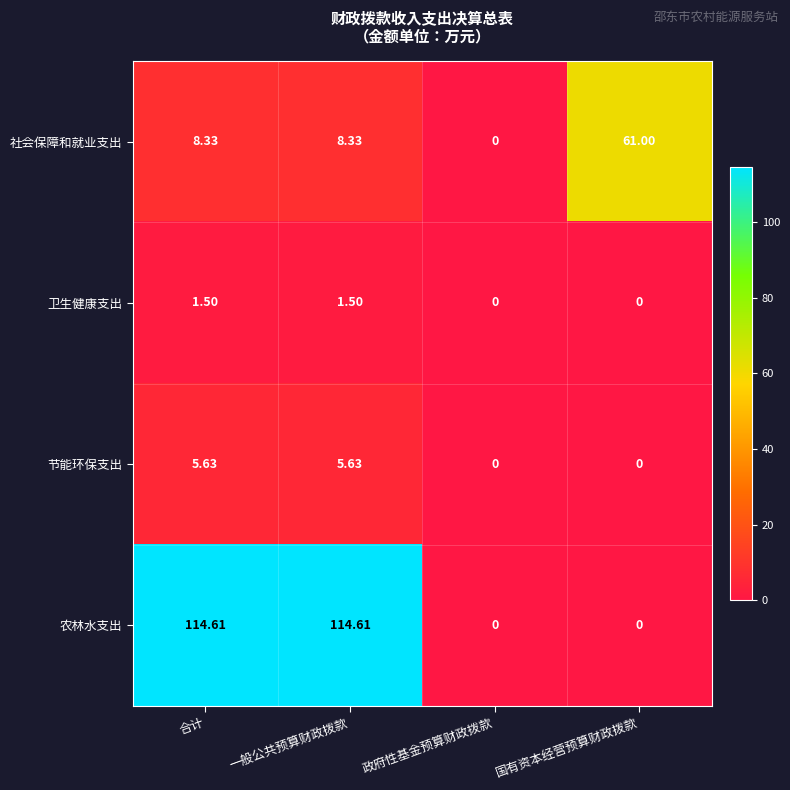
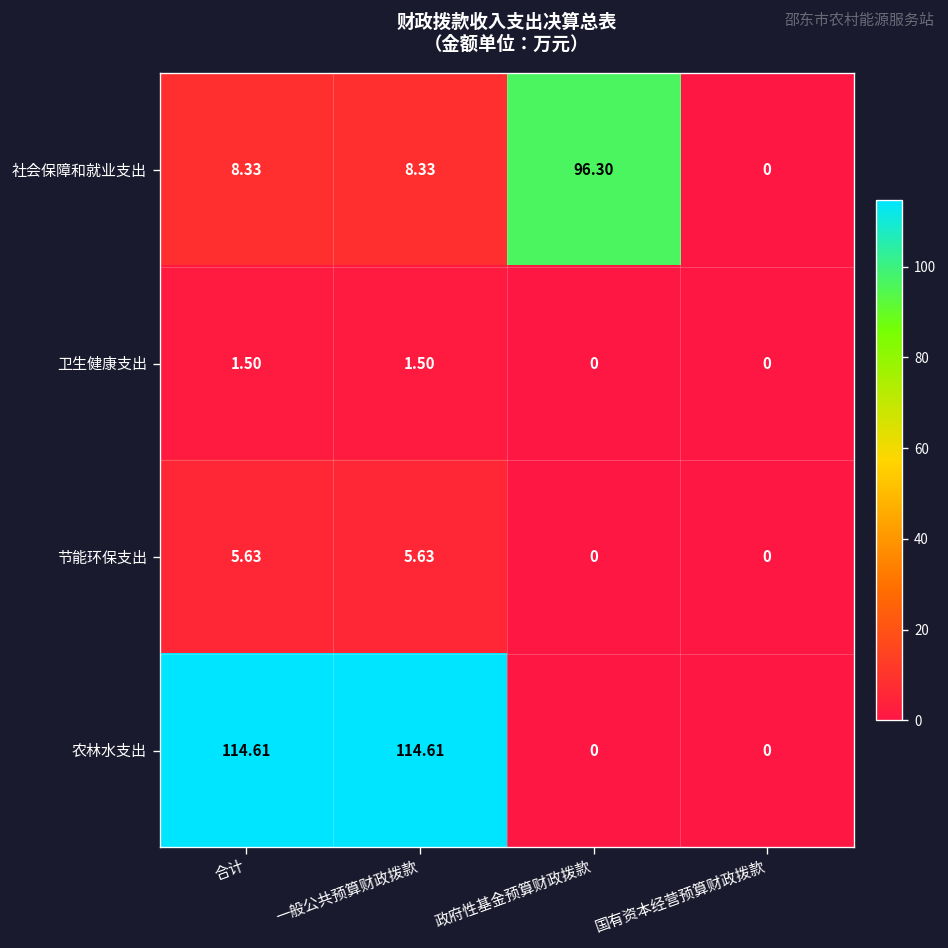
社会保障和就业支出, 政府性基金预算财政拨款: 0 -> 96.30
社会保障和就业支出, 国有资本经营预算财政拨款: 61.00 -> 0
